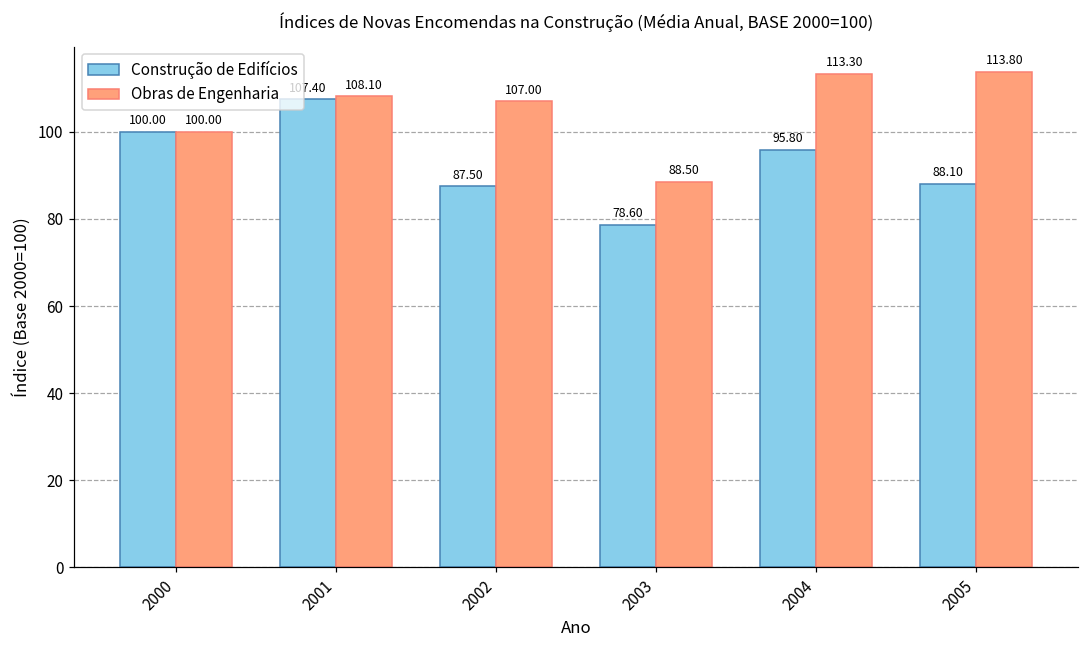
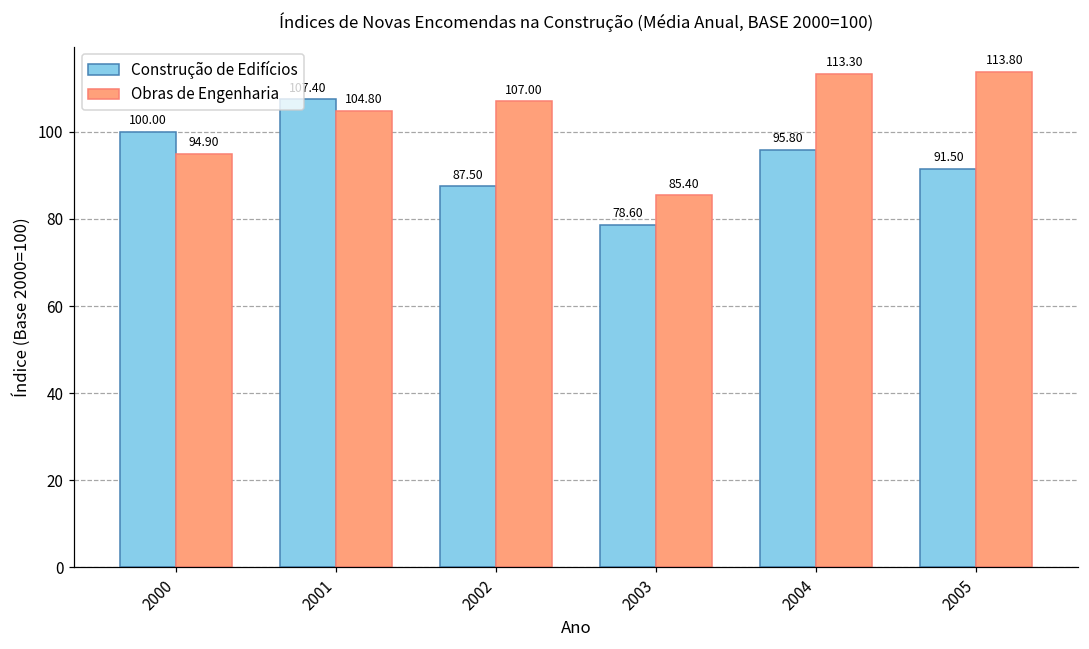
Obras de Engenharia, 2000: 100.00 -> 94.90
Obras de Engenharia, 2001: 108.10 -> 104.80
Obras de Engenharia, 2003: 88.50 -> 85.40
Construção de Edifícios, 2005: 88.10 -> 91.50
